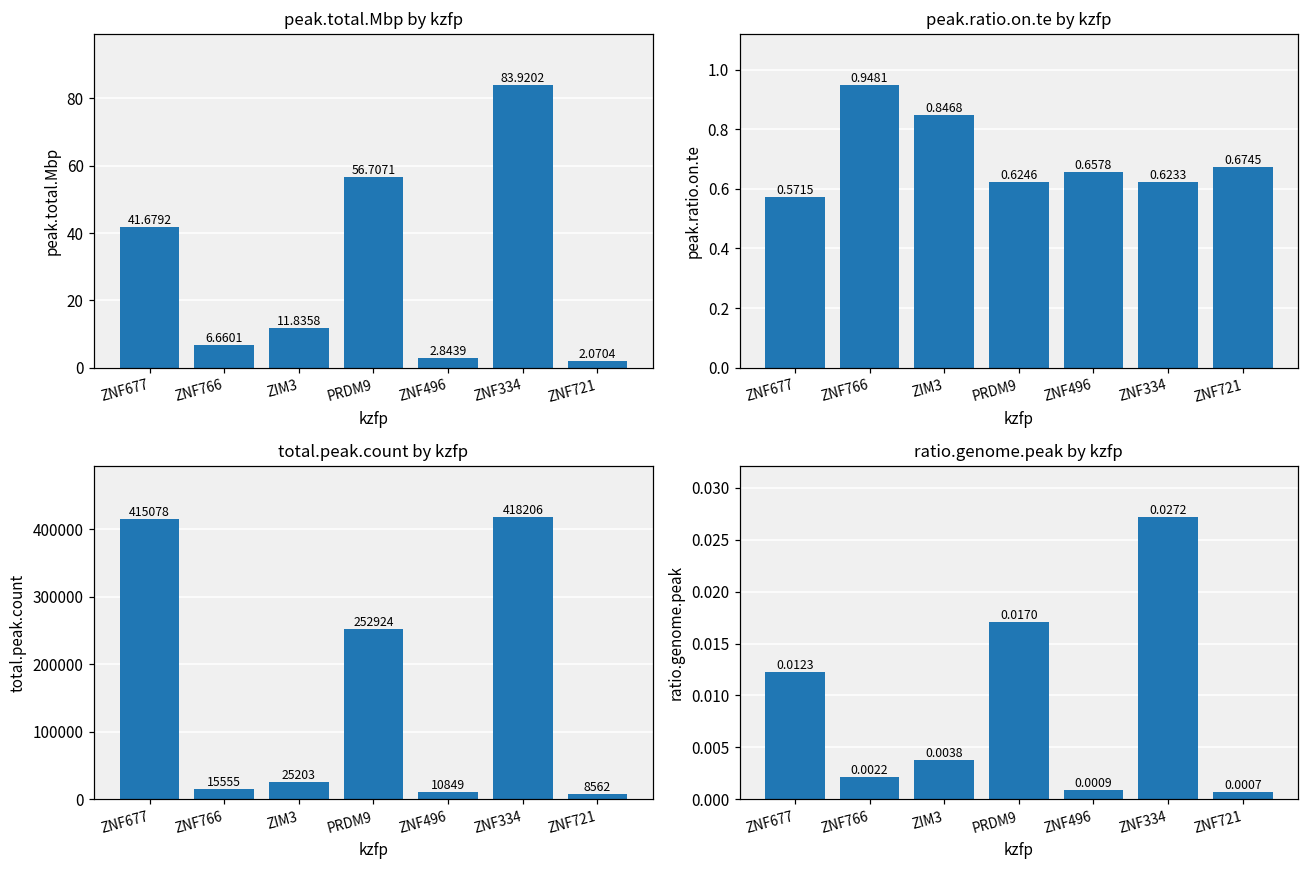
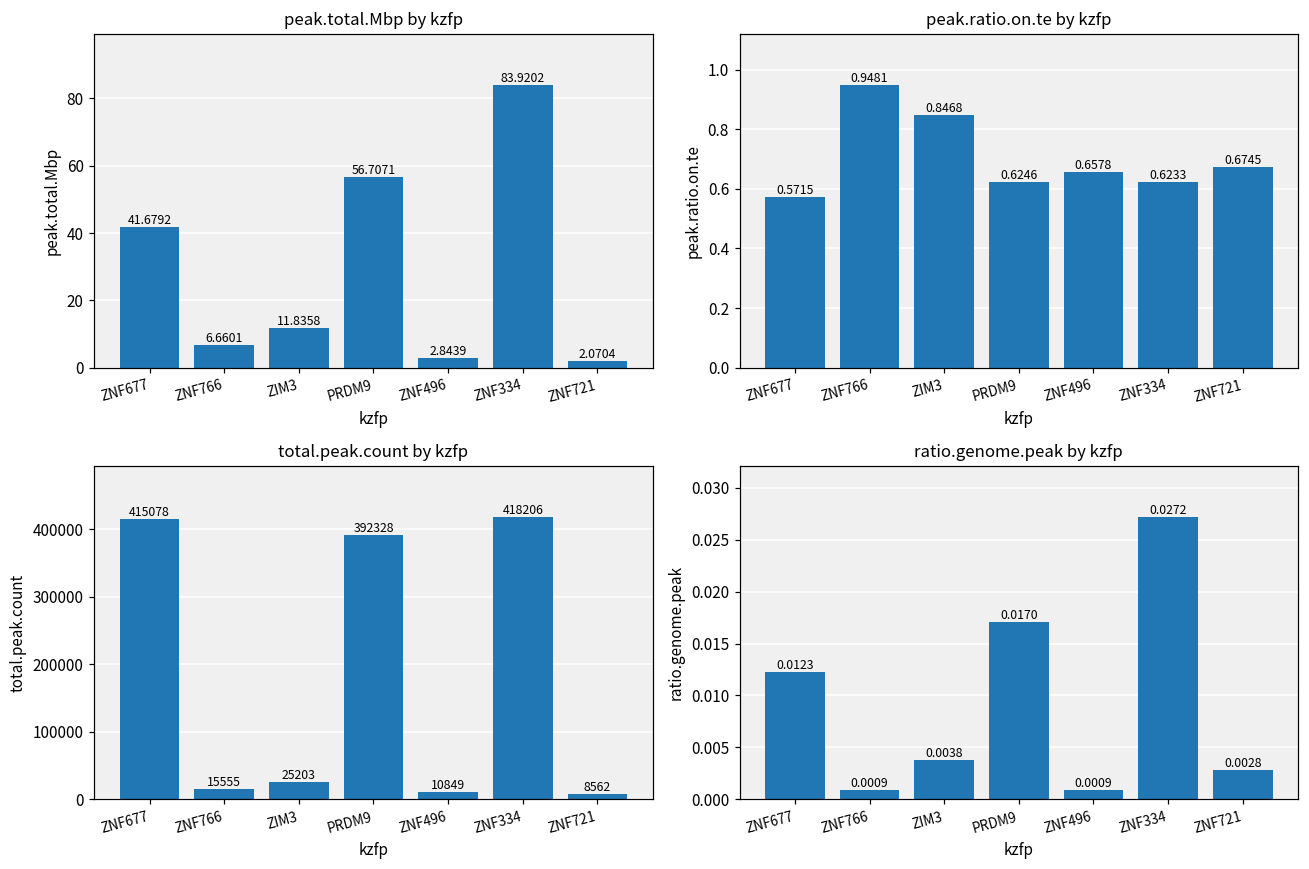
total.peak.count by kzfp, PRDM9: 252924 -> 392328
ratio.genome.peak by kzfp, ZNF766: 0.0022 -> 0.0009
ratio.genome.peak by kzfp, ZNF721: 0.0007 -> 0.0028
